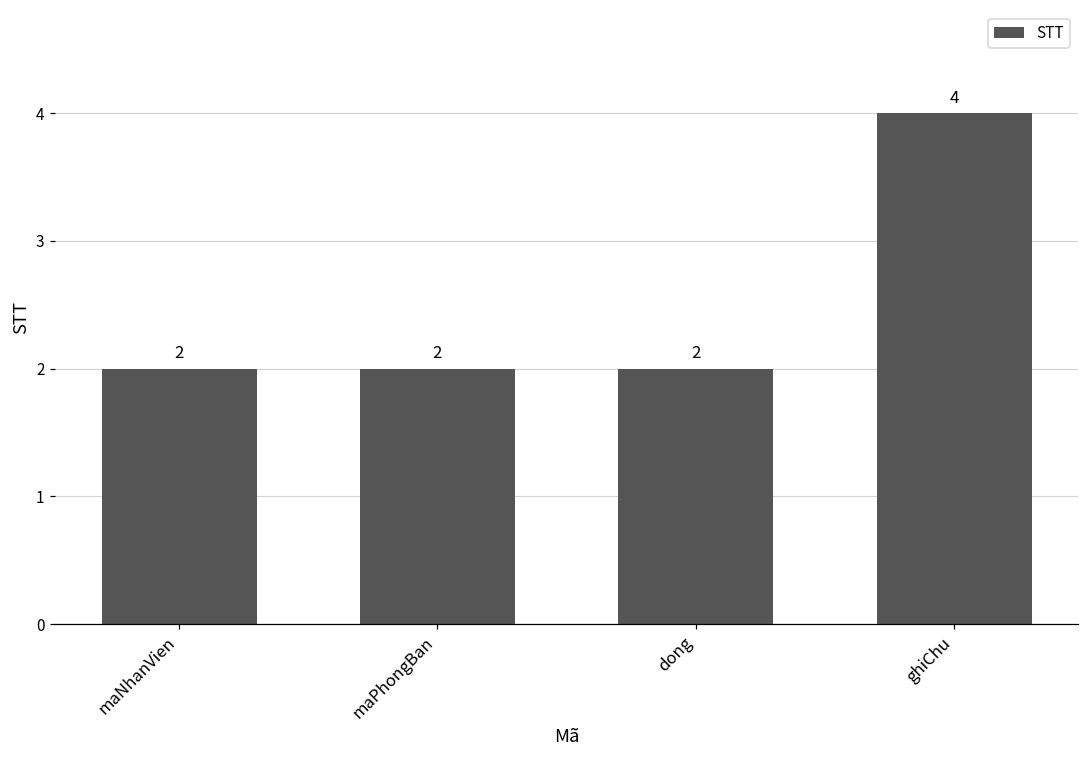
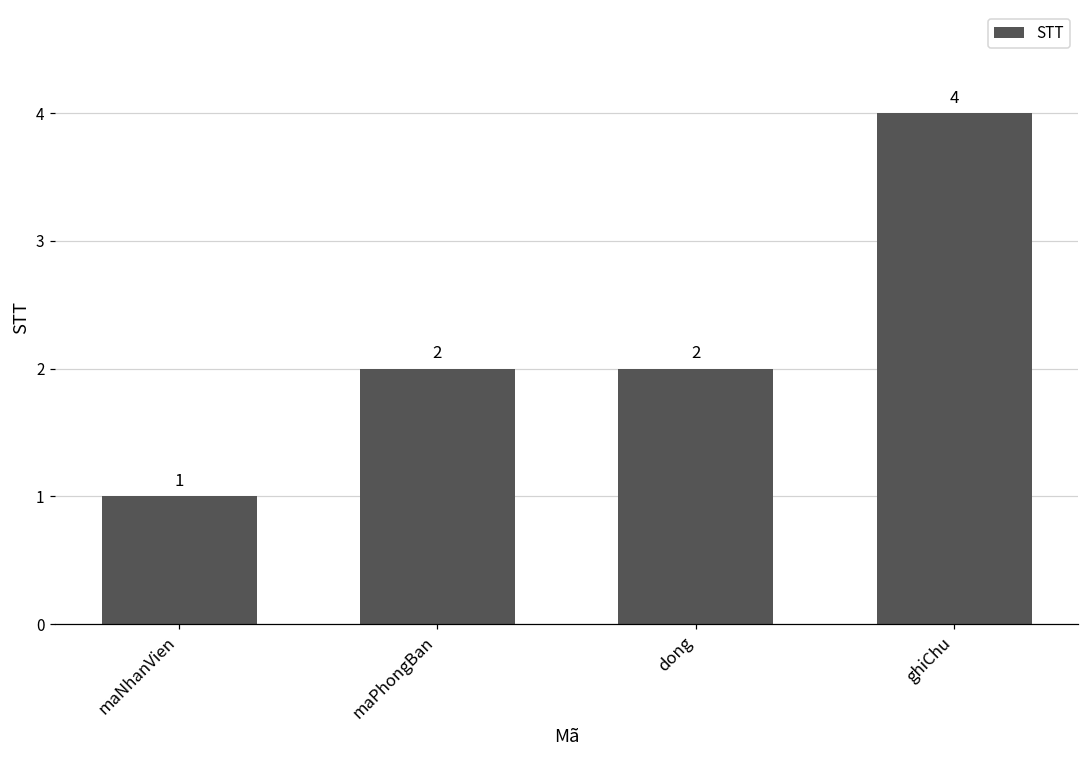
maNhanVien: 2 -> 1
